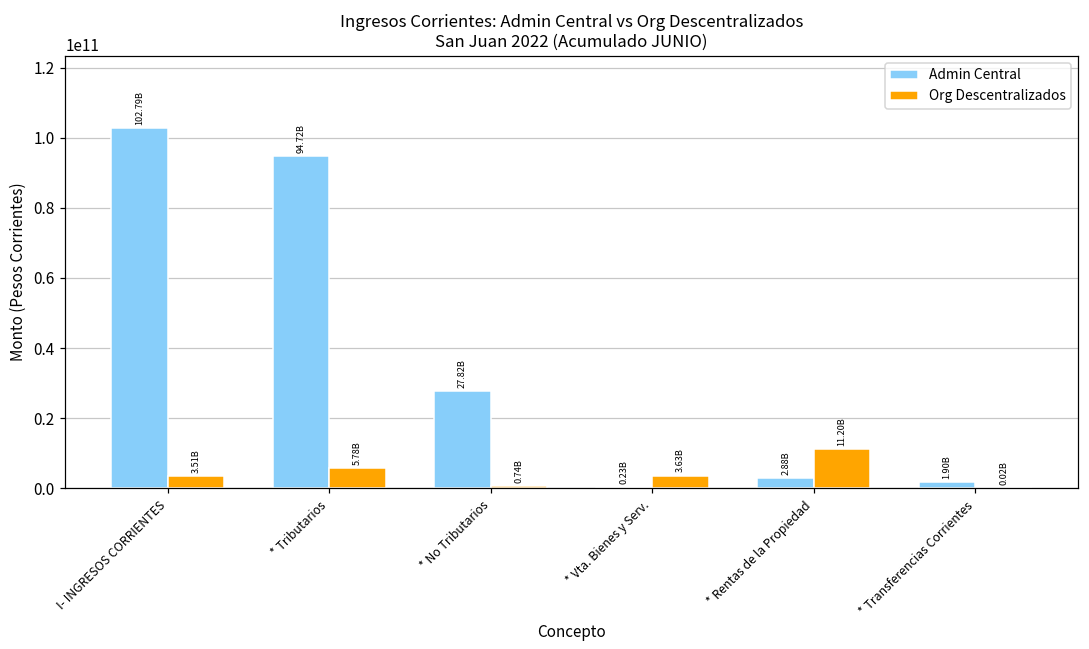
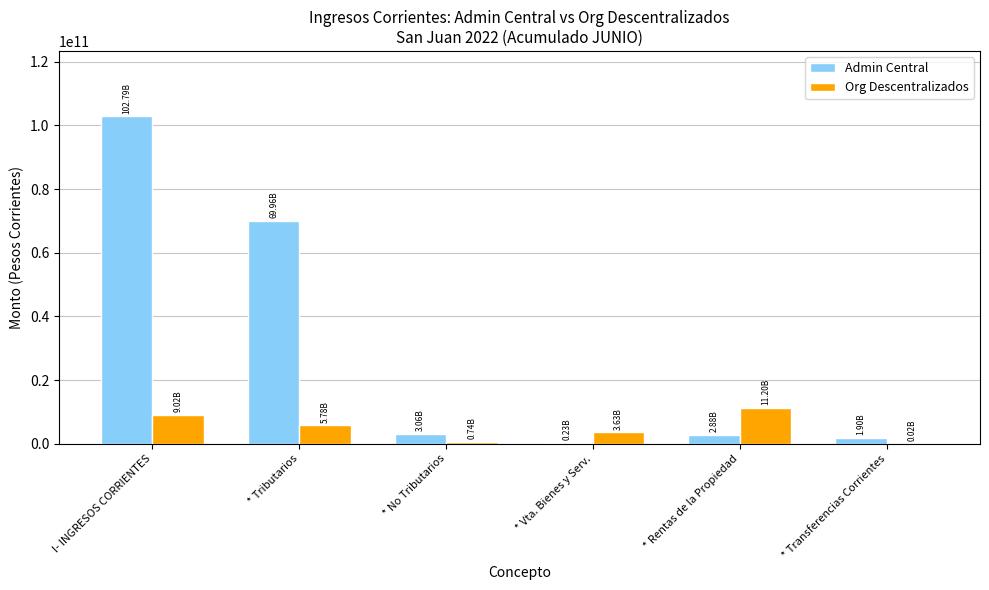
Org Descentralizados, I- INGRESOS CORRIENTES: 3.51B -> 9.02B
Admin Central, * Tributarios: 94.72B -> 69.96B
Admin Central, * No Tributarios: 27.82B -> 3.06B
